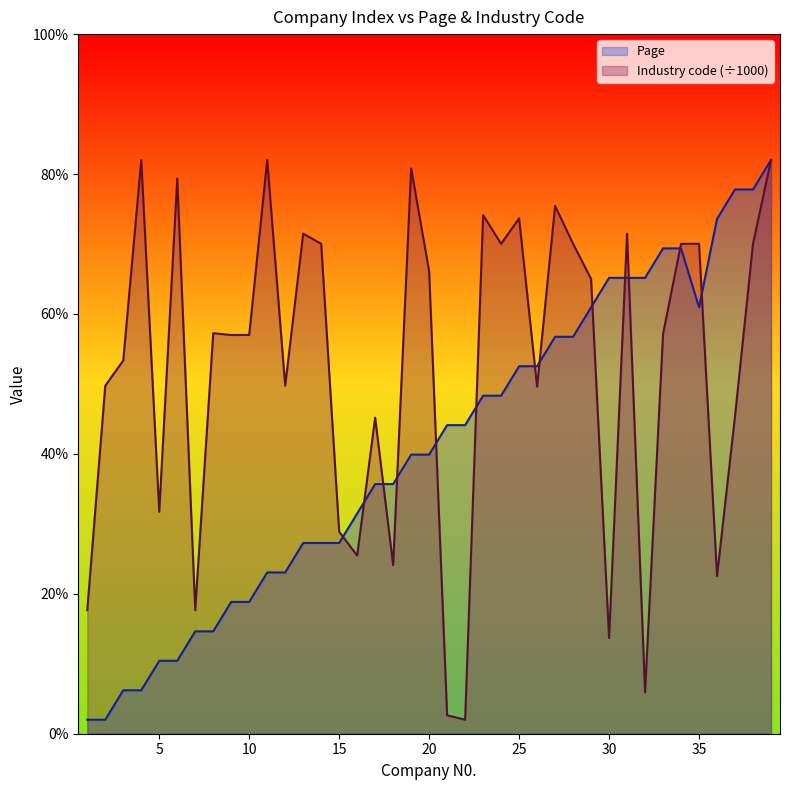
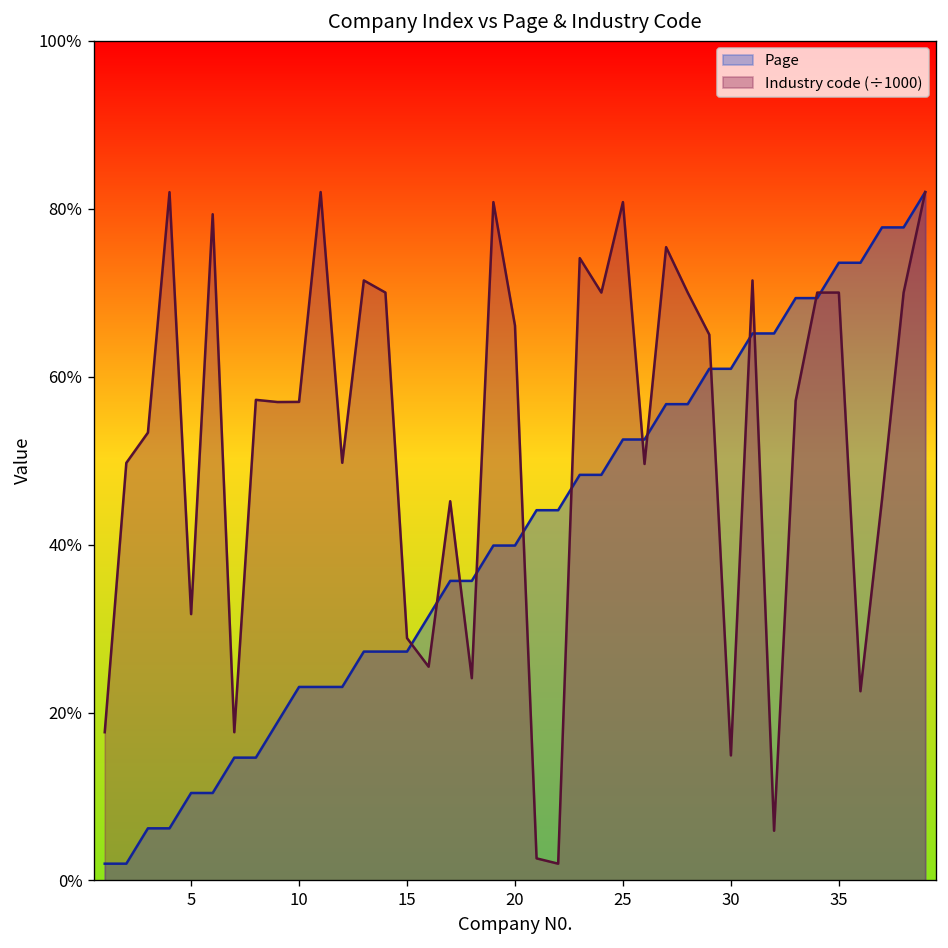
Page, 10: 19% -> 23%
Industry code (÷1000), 25: 74% -> 81%
Page, 30: 65% -> 61%
Industry code (÷1000), 30: 14% -> 15%
Page, 35: 61% -> 74%
